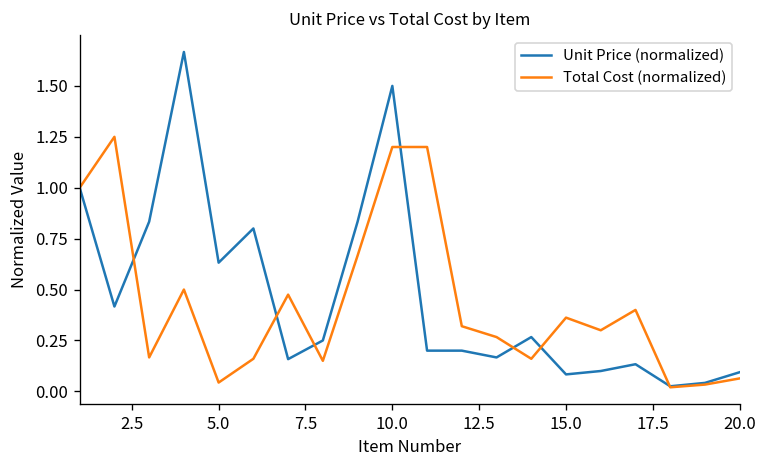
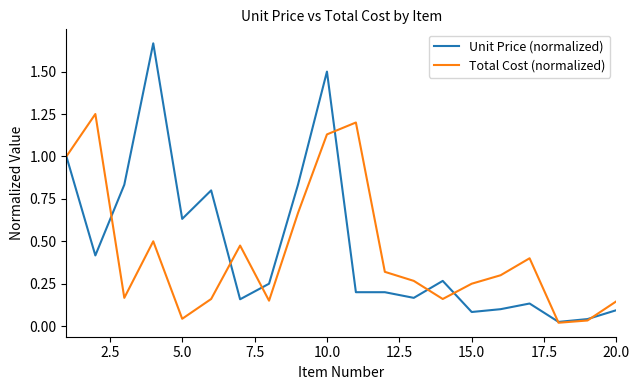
Total Cost (normalized), 10.0: 1.20 -> 1.13
Total Cost (normalized), 15.0: 0.36 -> 0.25
Total Cost (normalized), 20.0: 0.06 -> 0.15
